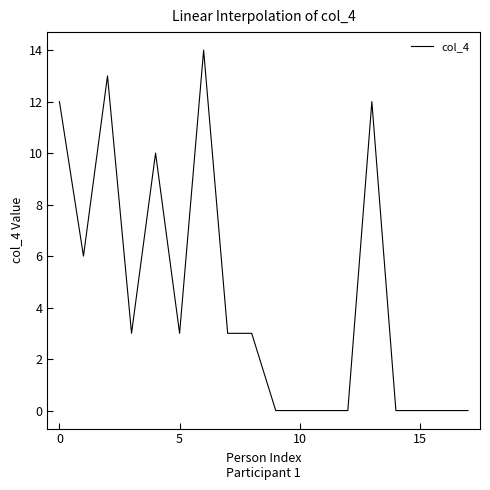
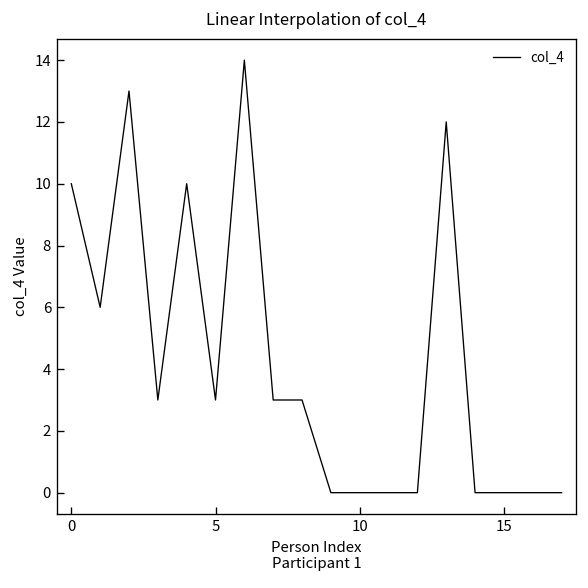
0: 12 -> 10
